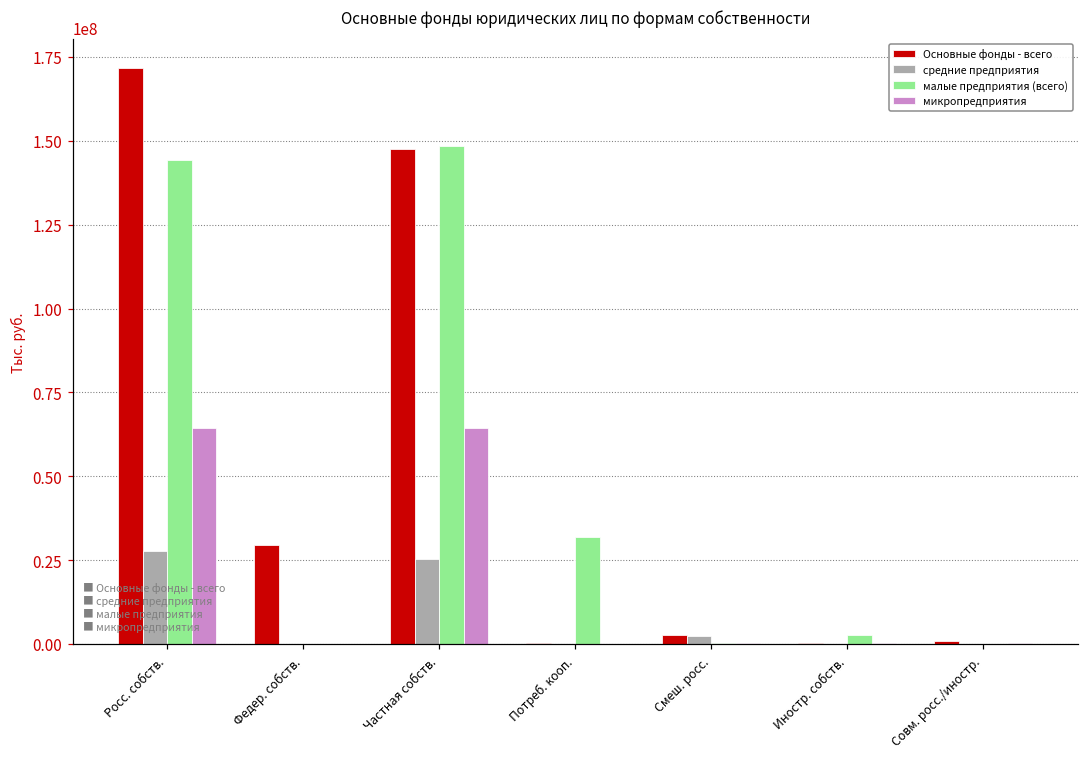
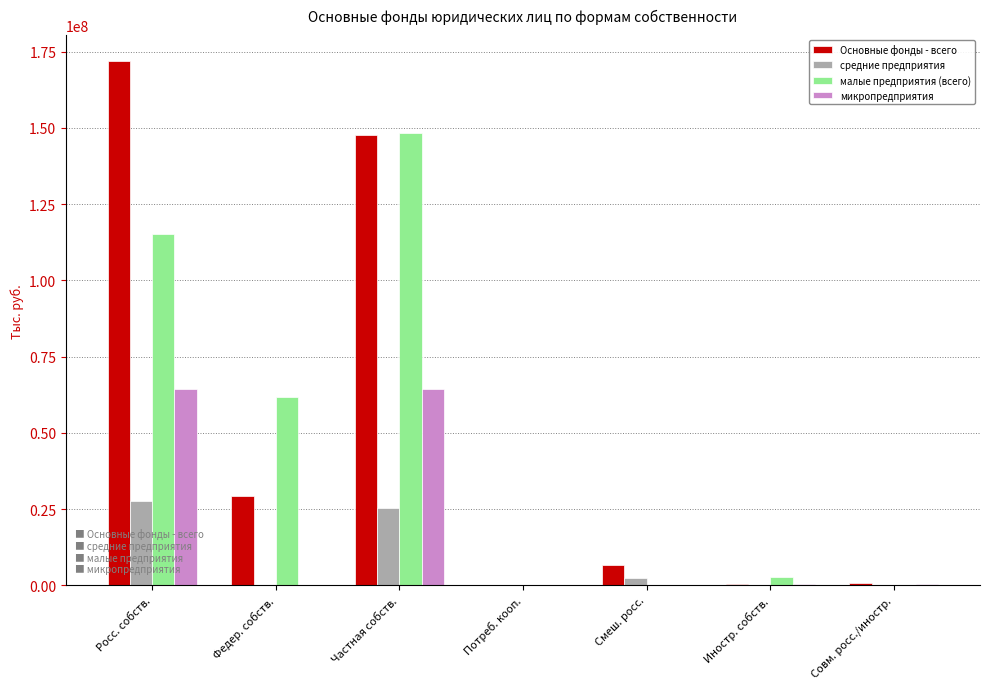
малые предприятия (всего), Росс. собств.: 144000000 -> 115000000
малые предприятия (всего), Федер. собств.: 0 -> 62000000
малые предприятия (всего), Потреб. кооп.: 32000000 -> 0
Основные фонды - всего, Смеш. росс.: 3000000 -> 7000000
